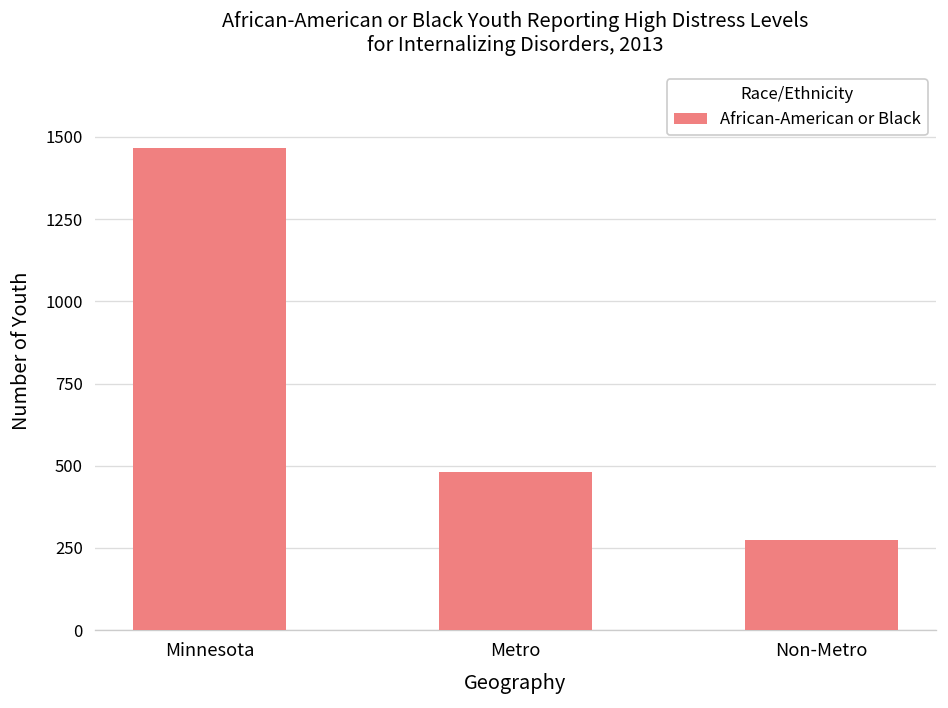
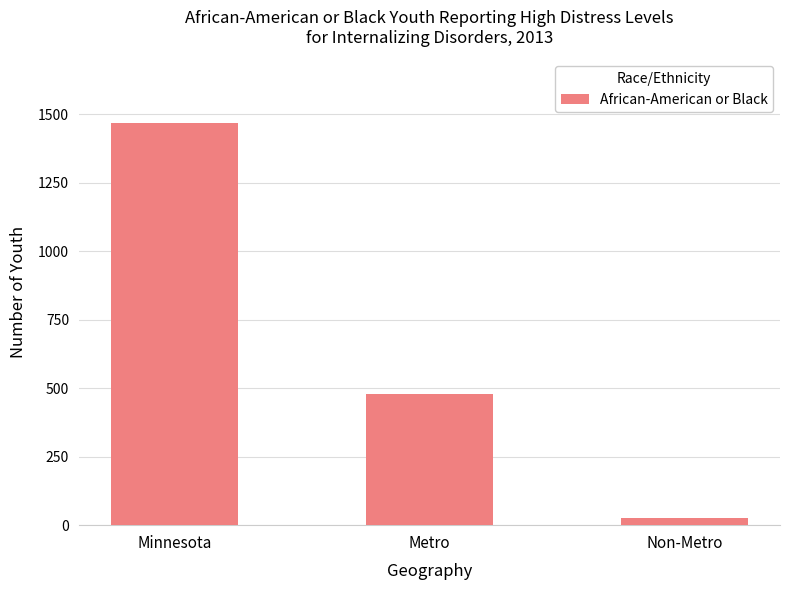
Non-Metro: 270 -> 30
